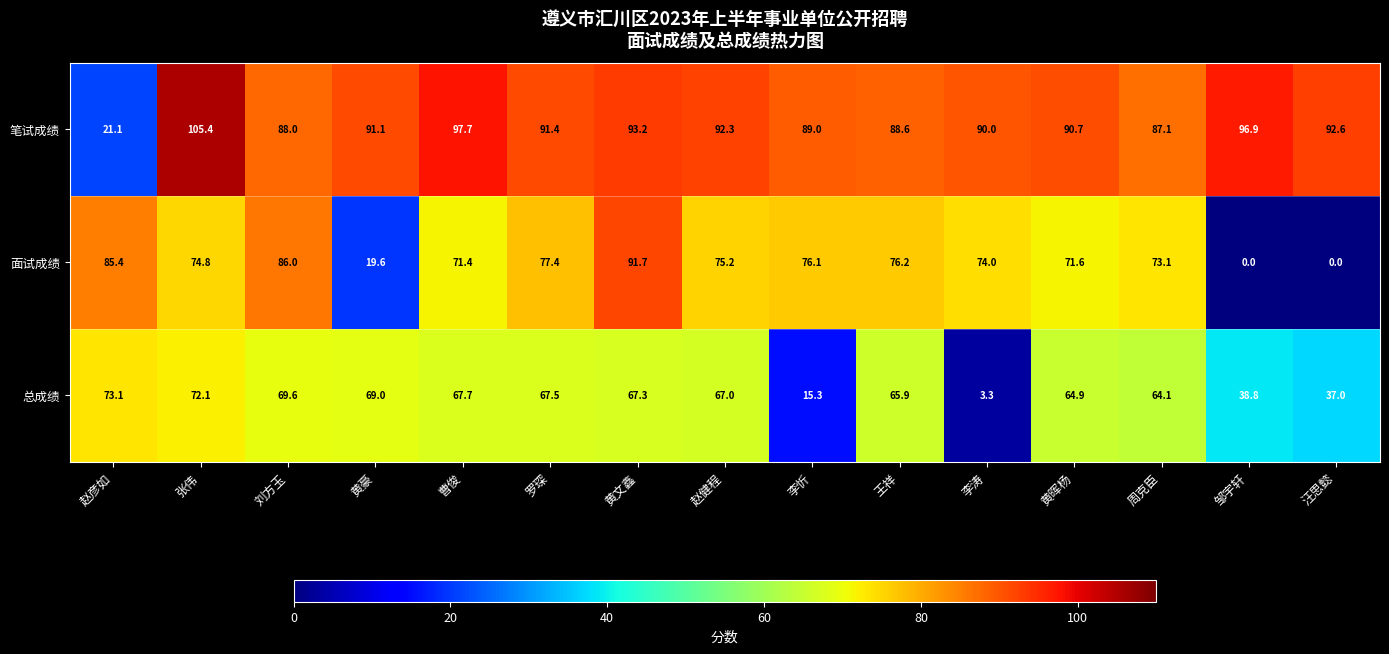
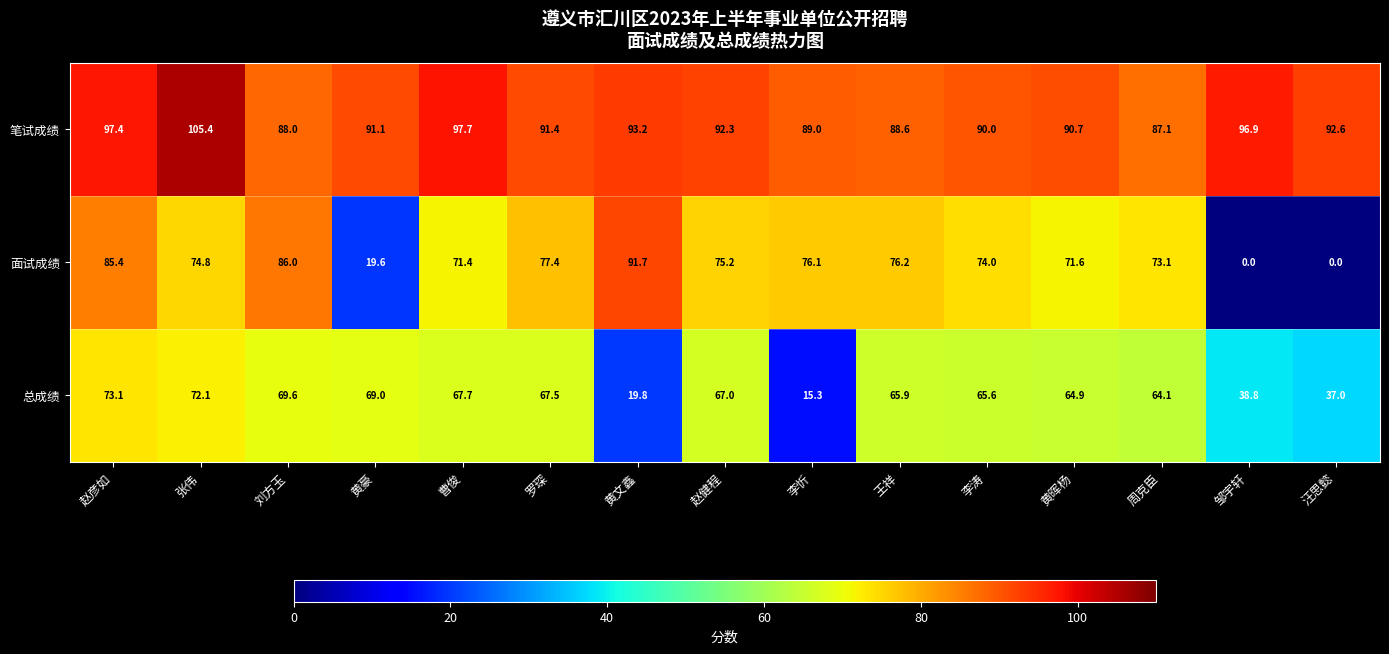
笔试成绩, 赵彦如: 21.1 -> 97.4
总成绩, 黄文鑫: 67.3 -> 19.8
总成绩, 李涛: 3.3 -> 65.6
